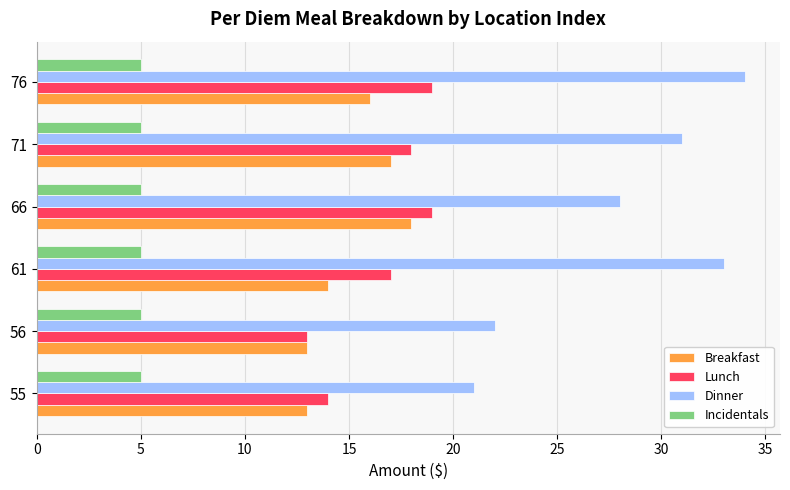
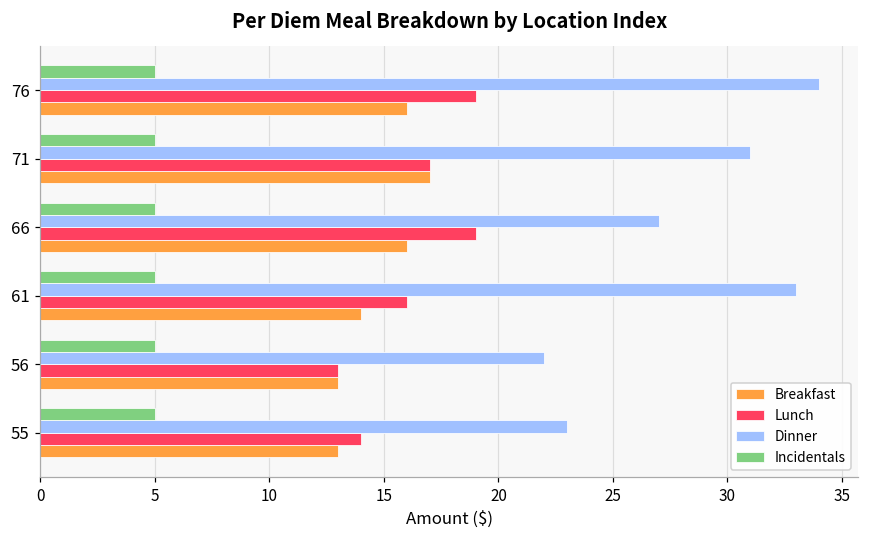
Lunch, 71: 18 -> 17
Dinner, 66: 28 -> 27
Breakfast, 66: 18 -> 16
Lunch, 61: 17 -> 16
Dinner, 55: 21 -> 23
